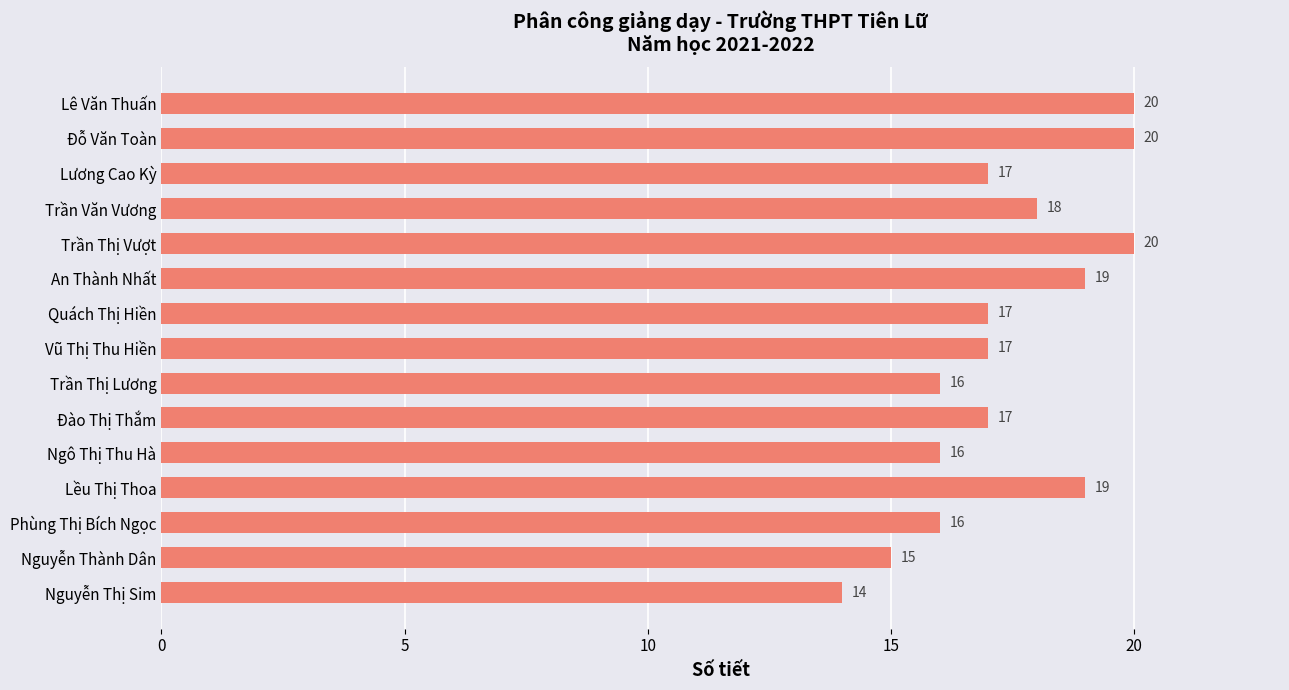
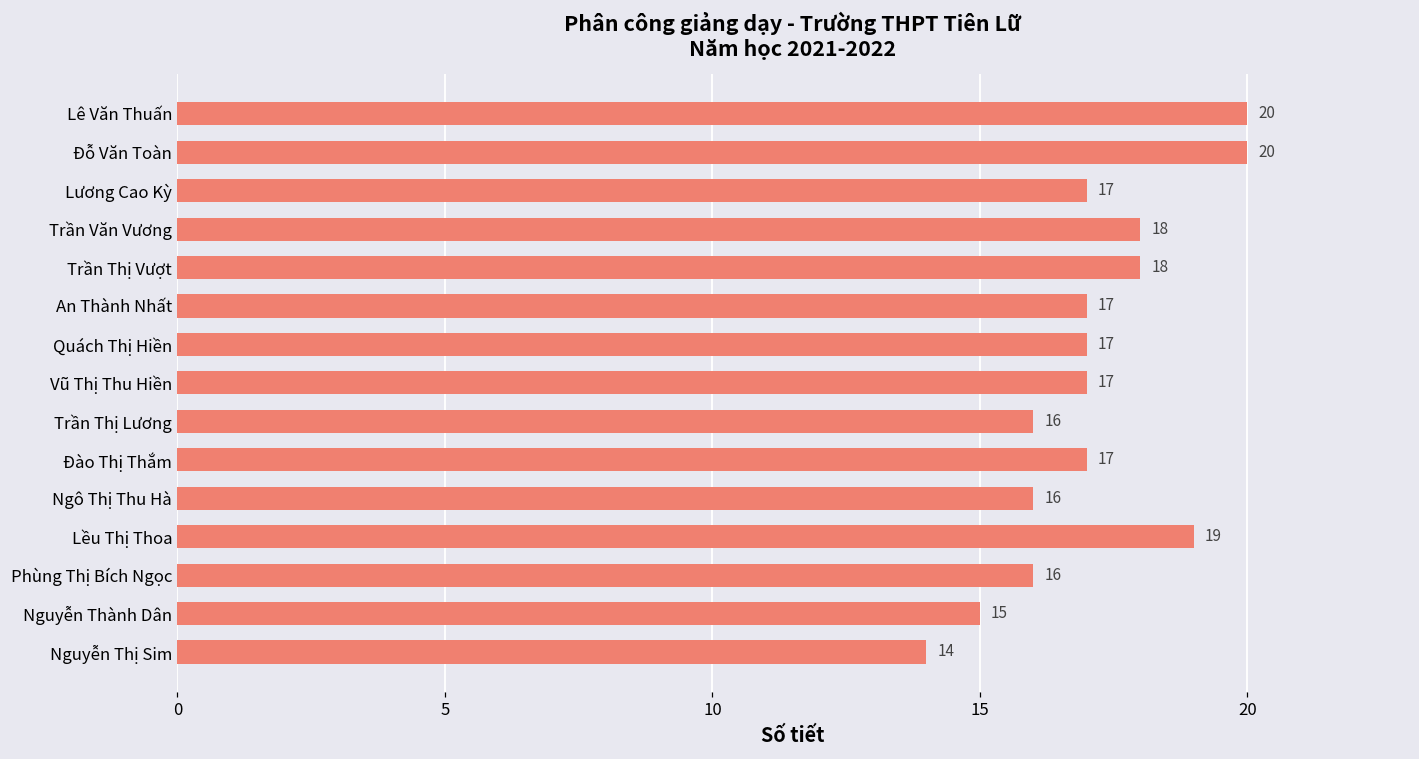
Trần Thị Vượt: 20 -> 18
An Thành Nhất: 19 -> 17
